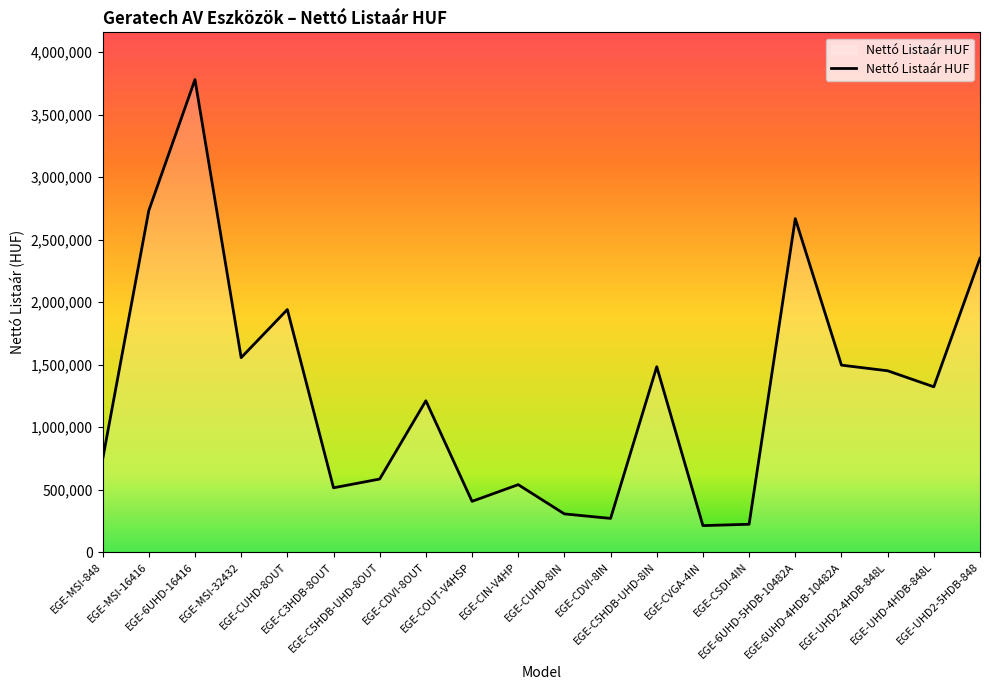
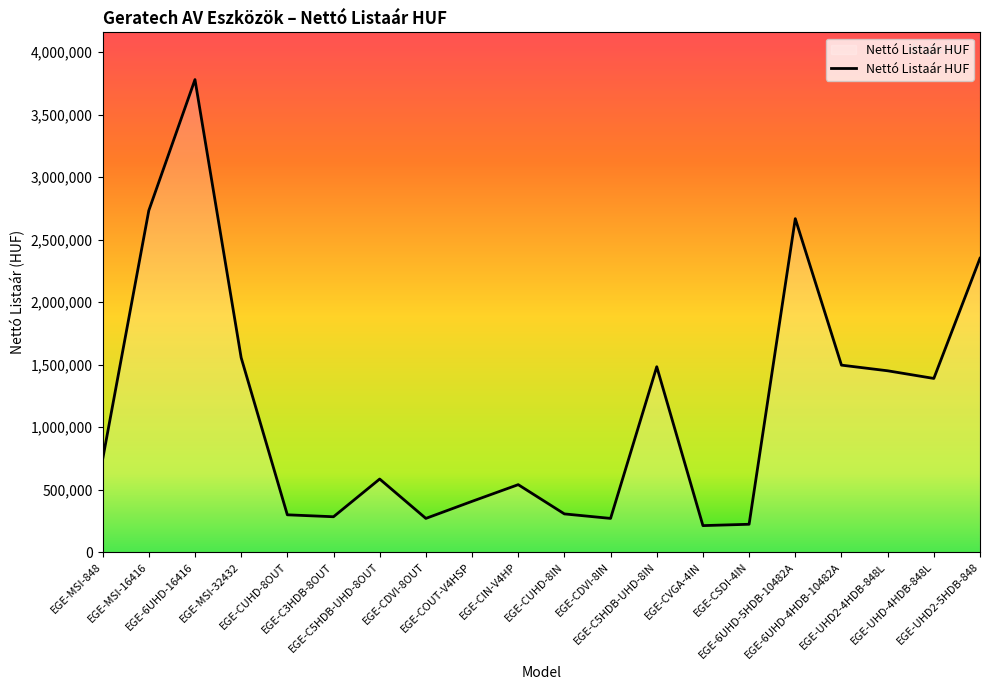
EGE-CUHD-8OUT: 1,940,000 -> 300,000
EGE-C3HDB-8OUT: 510,000 -> 280,000
EGE-CDVI-8OUT: 1,210,000 -> 270,000
EGE-UHD-4HDB-848L: 1,320,000 -> 1,390,000
